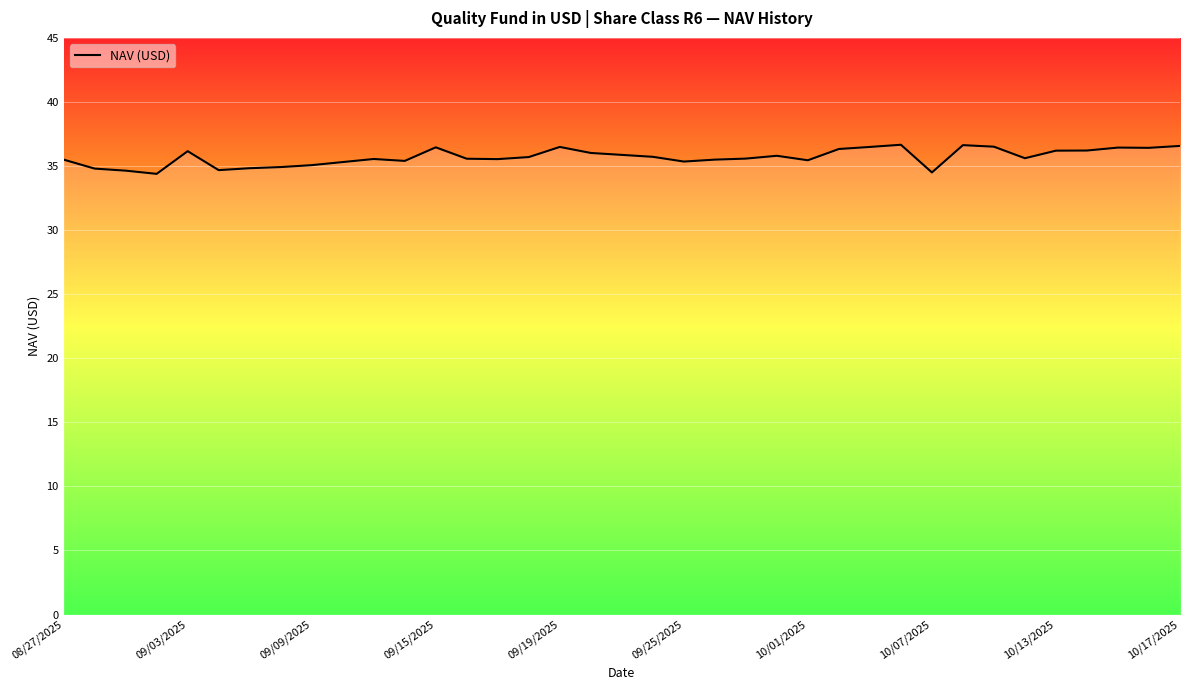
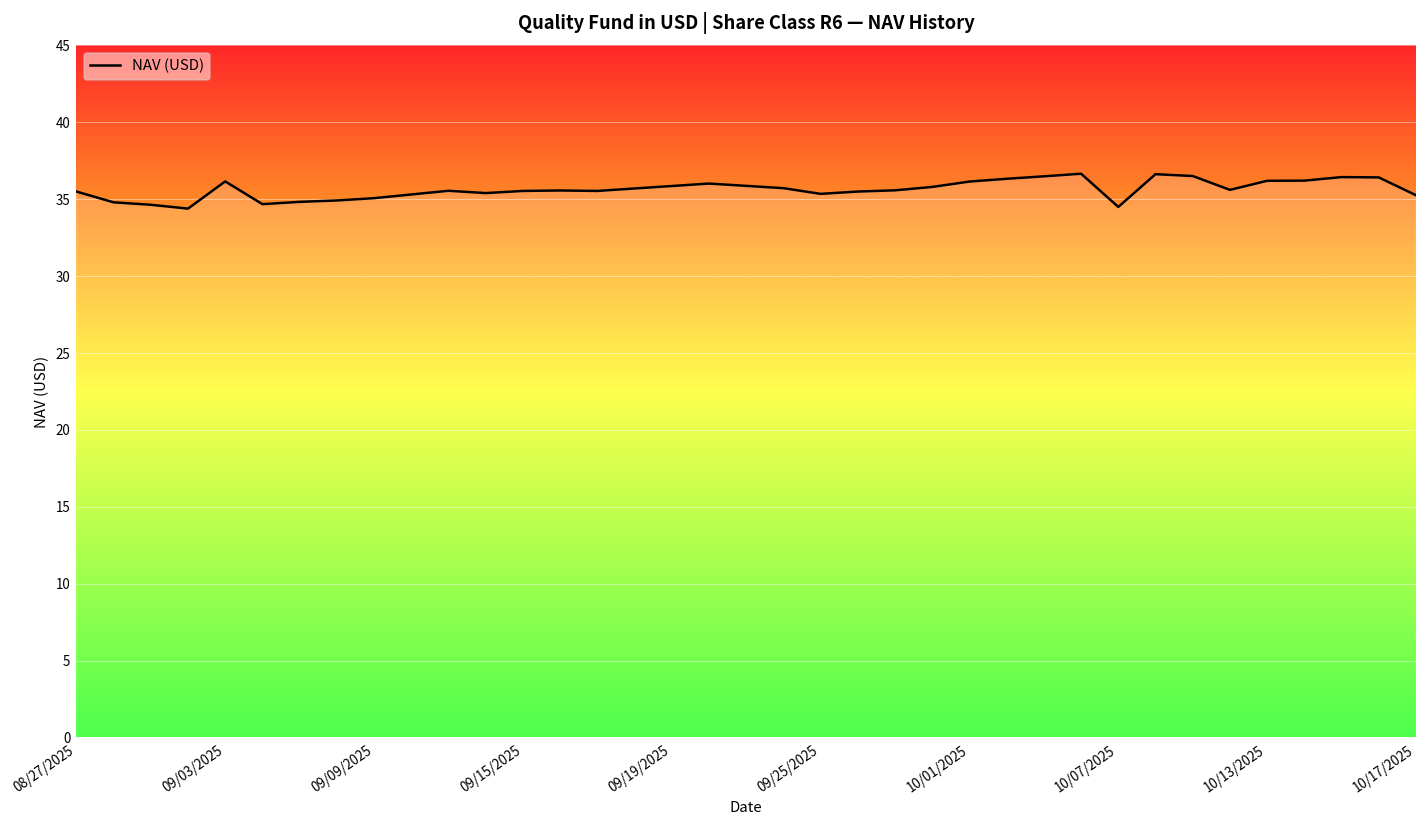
09/15/2025: 36.5 -> 35.5
09/19/2025: 36.5 -> 35.9
10/01/2025: 35.5 -> 36.2
10/17/2025: 36.6 -> 35.3
